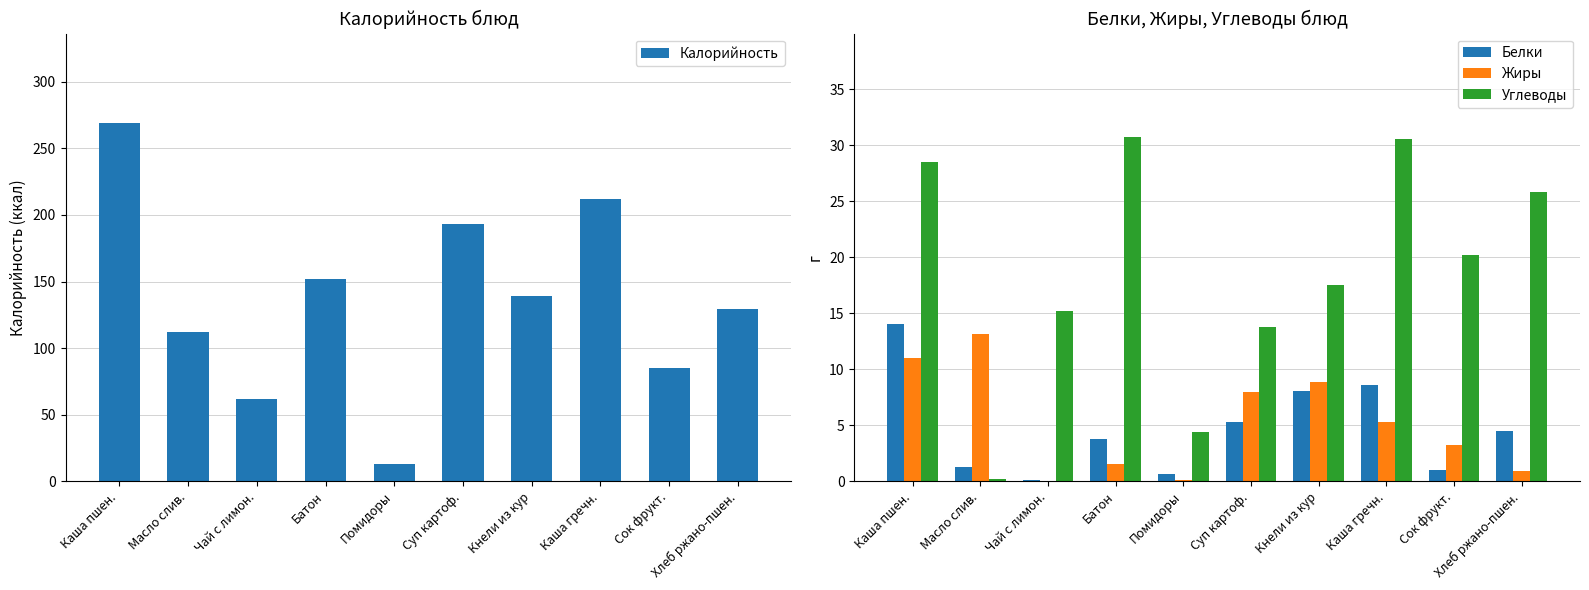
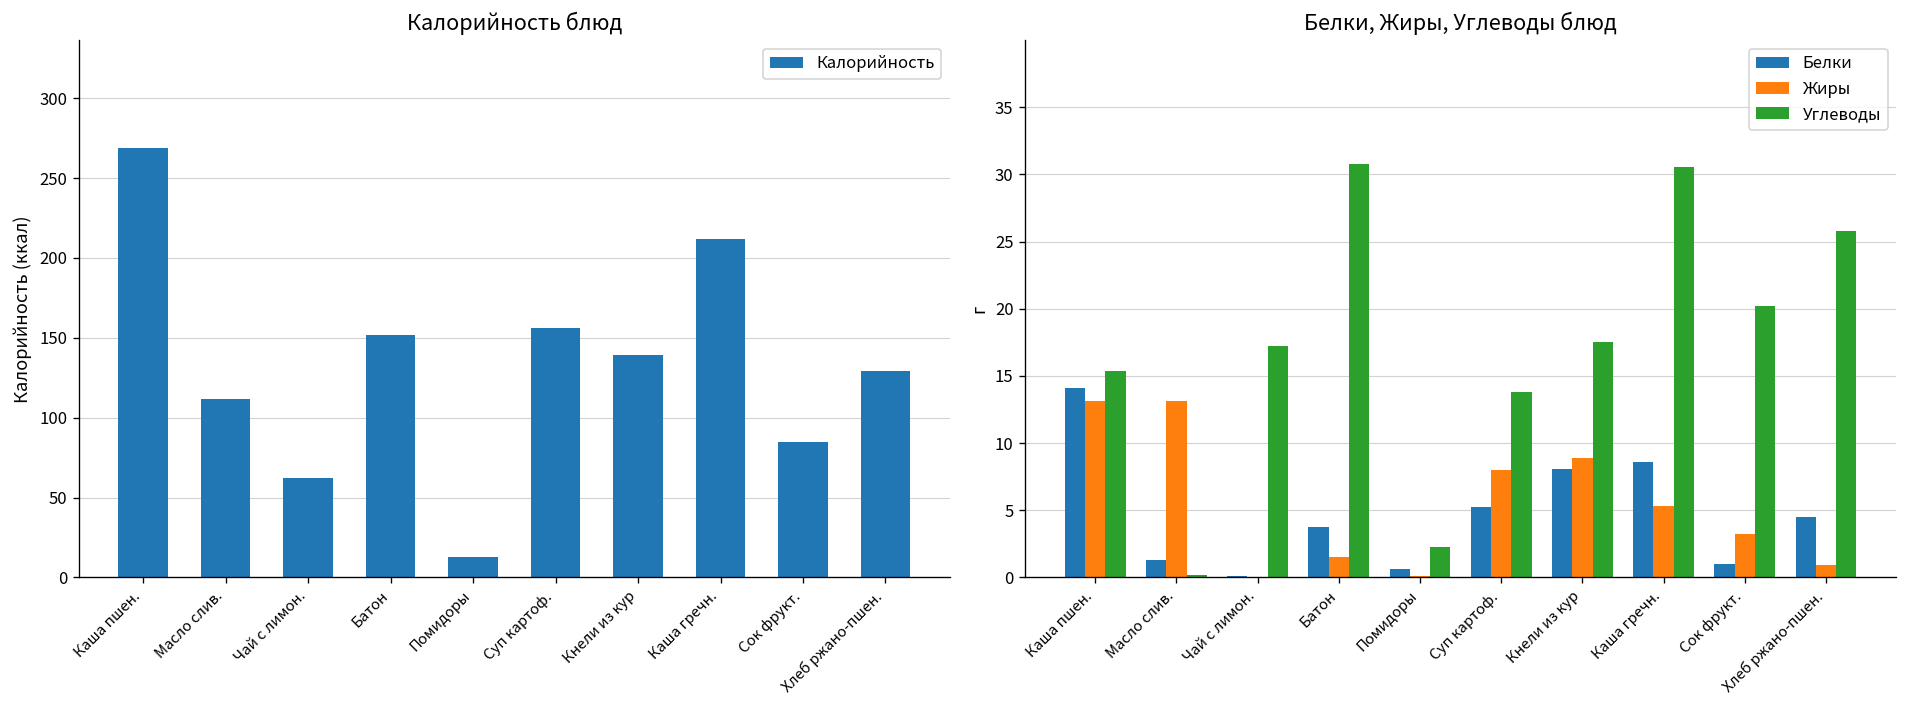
Калорийность блюд, Суп картоф.: 193 -> 156
Белки, Жиры, Углеводы блюд, Жиры, Каша пшен.: 11.0 -> 13.1
Белки, Жиры, Углеводы блюд, Углеводы, Каша пшен.: 28.5 -> 15.4
Белки, Жиры, Углеводы блюд, Углеводы, Чай с лимон.: 15.2 -> 17.2
Белки, Жиры, Углеводы блюд, Углеводы, Помидоры: 4.4 -> 2.3
